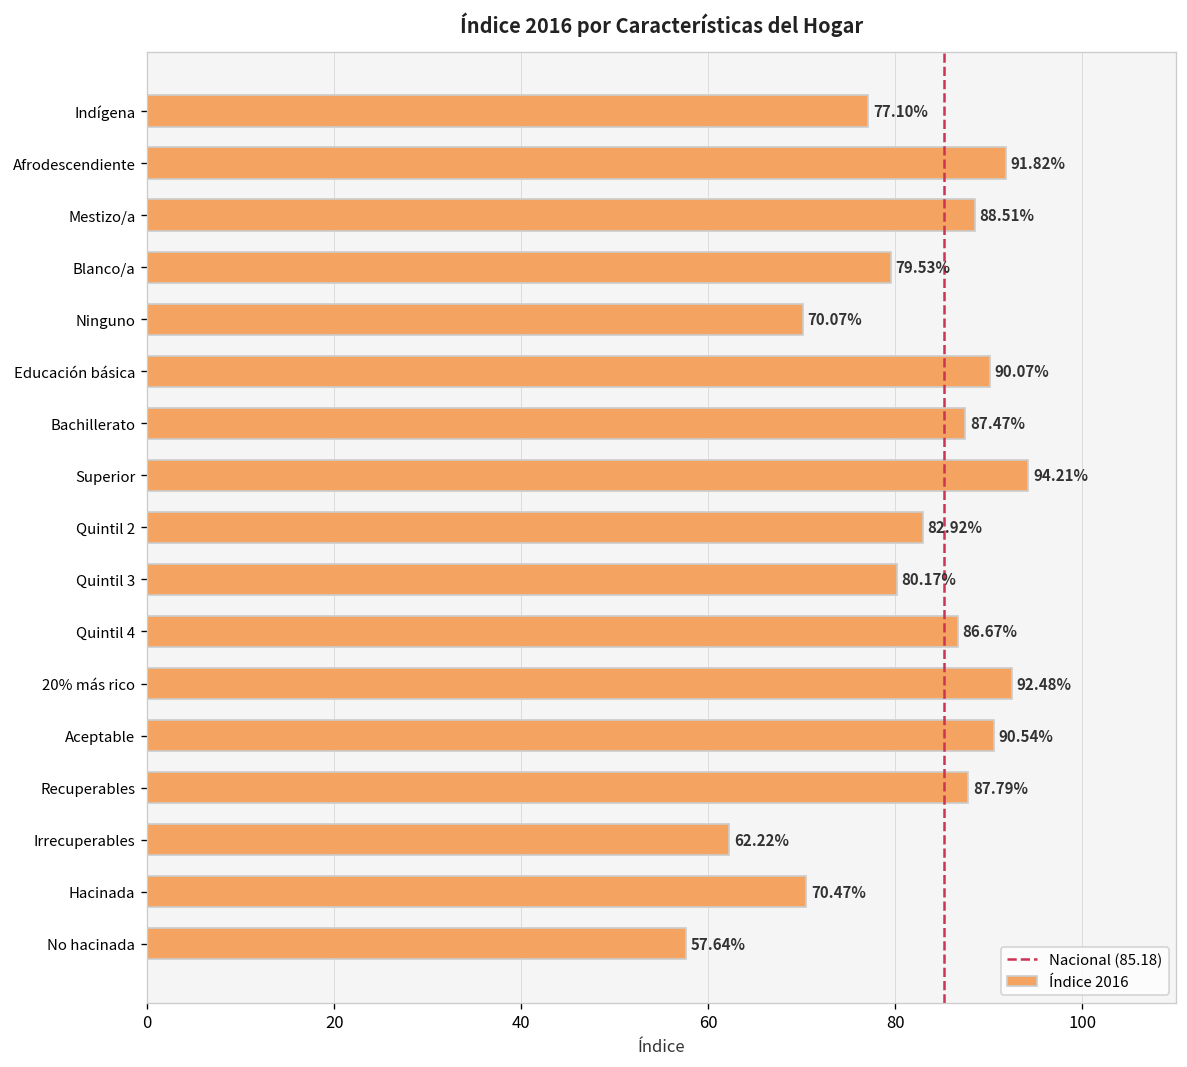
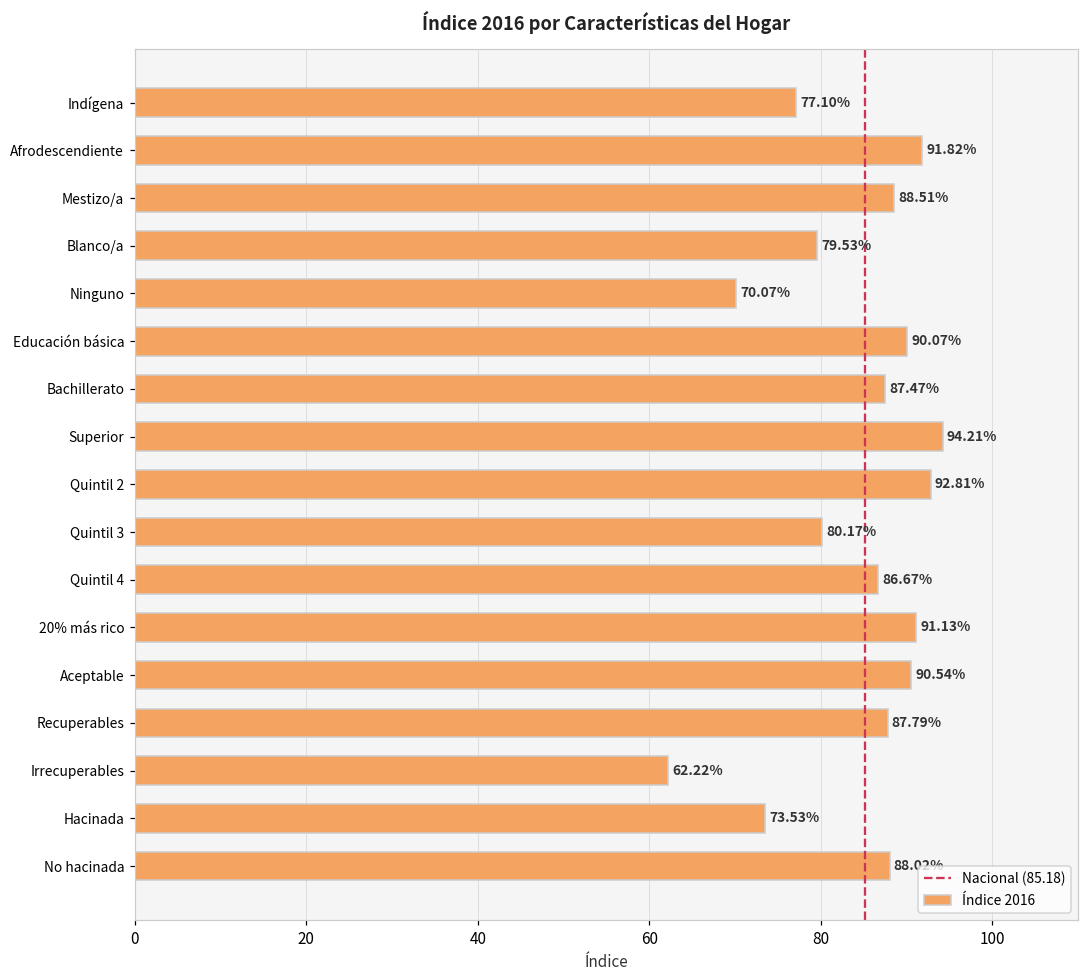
Quintil 2: 82.92% -> 92.81%
20% más rico: 92.48% -> 91.13%
Hacinada: 70.47% -> 73.53%
No hacinada: 58 -> 88
